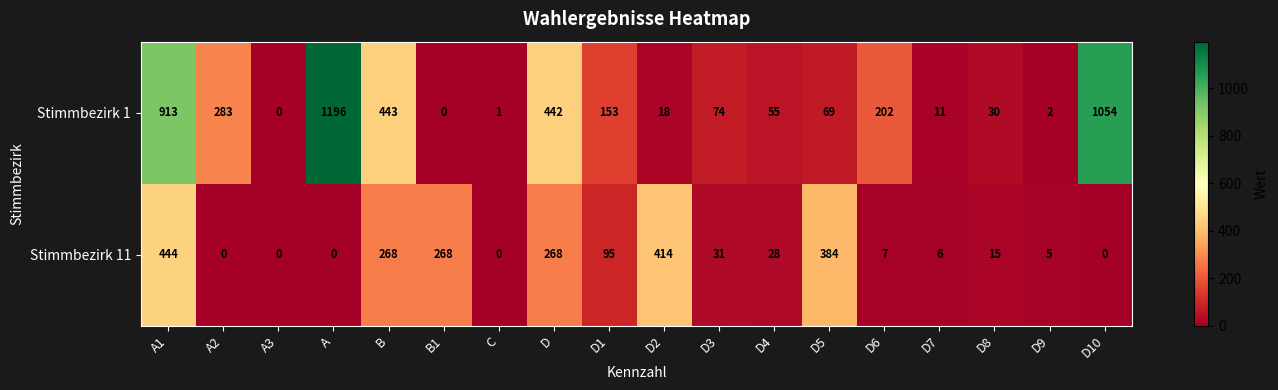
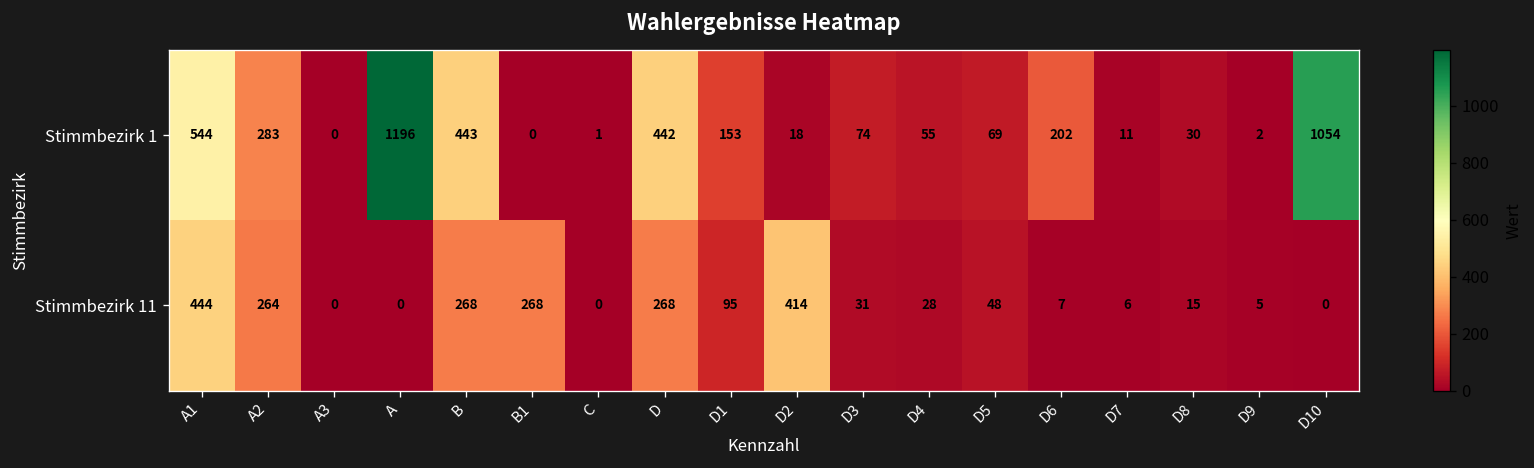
Stimmbezirk 1, A1: 913 -> 544
Stimmbezirk 11, A2: 0 -> 264
Stimmbezirk 11, D5: 384 -> 48
